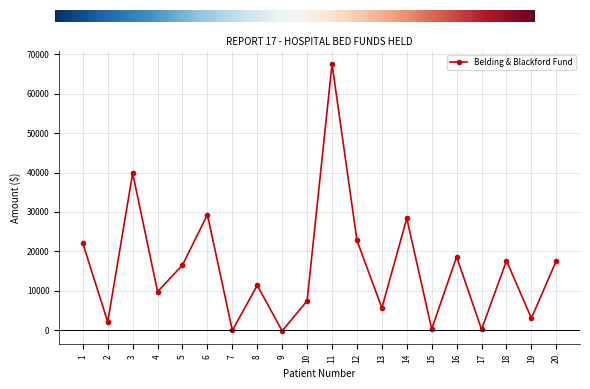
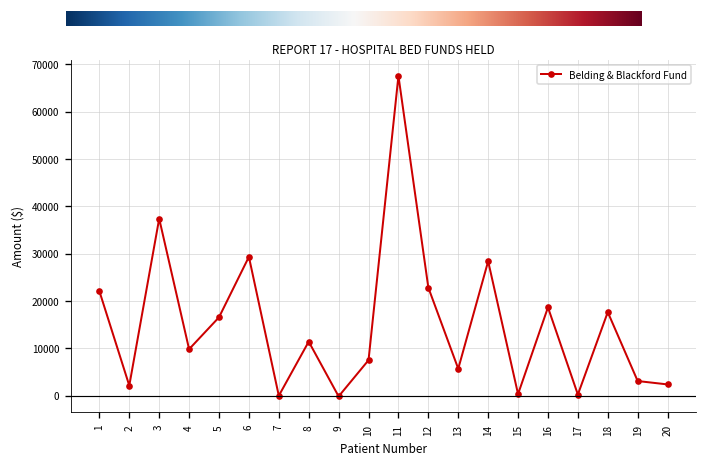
3: 40000 -> 37000
20: 18000 -> 2000
